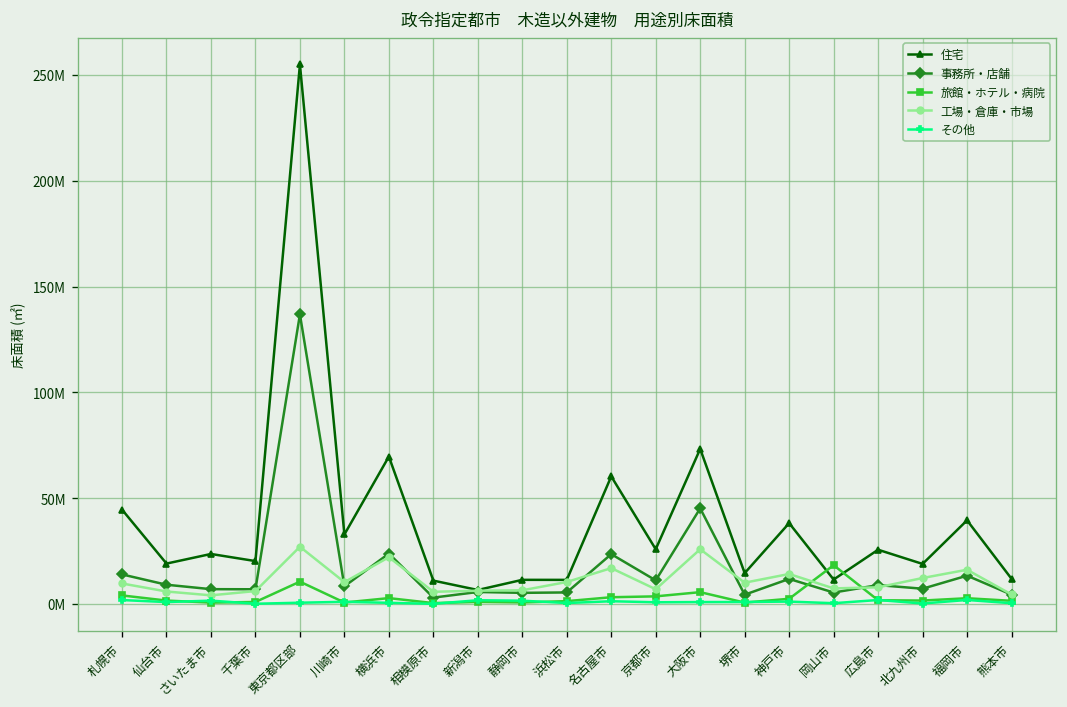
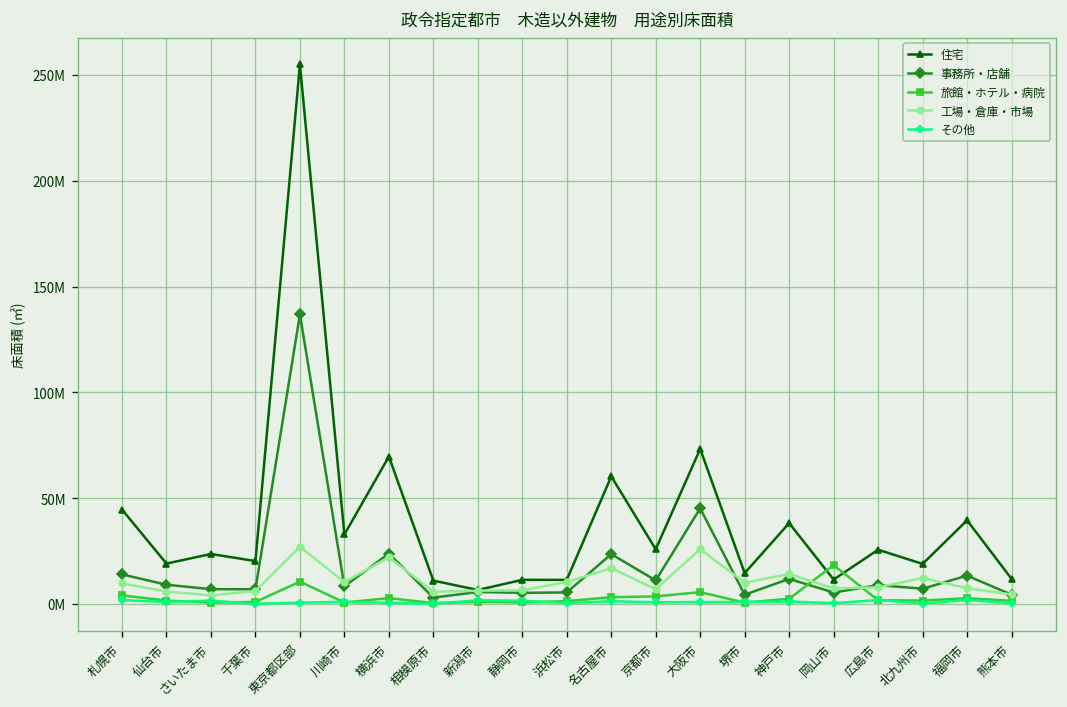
工場・倉庫・市場, 福岡市: 16000000 -> 7000000
